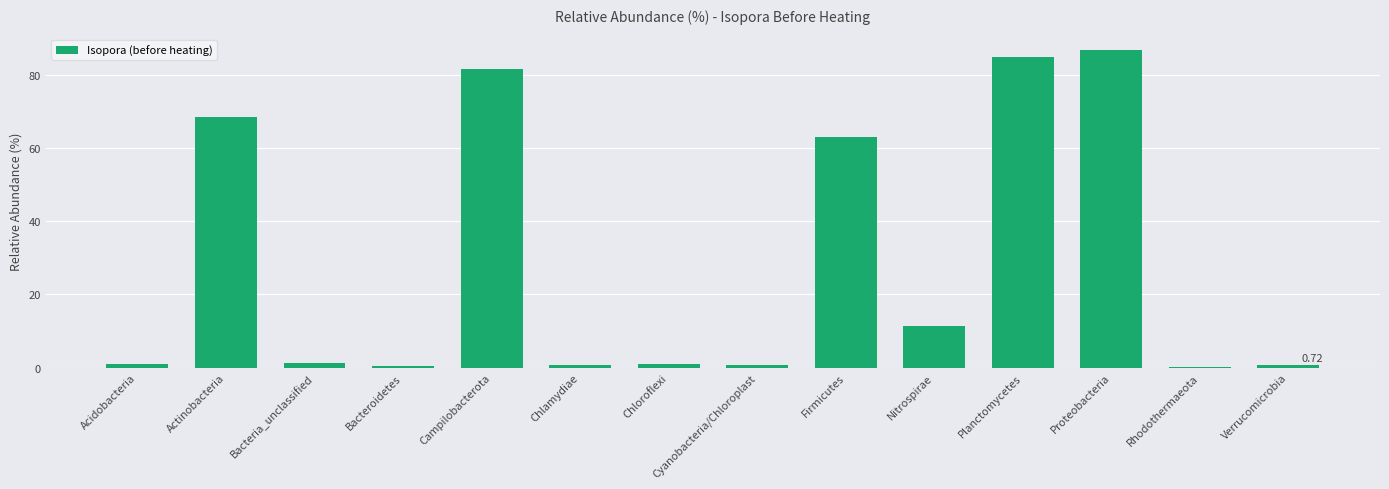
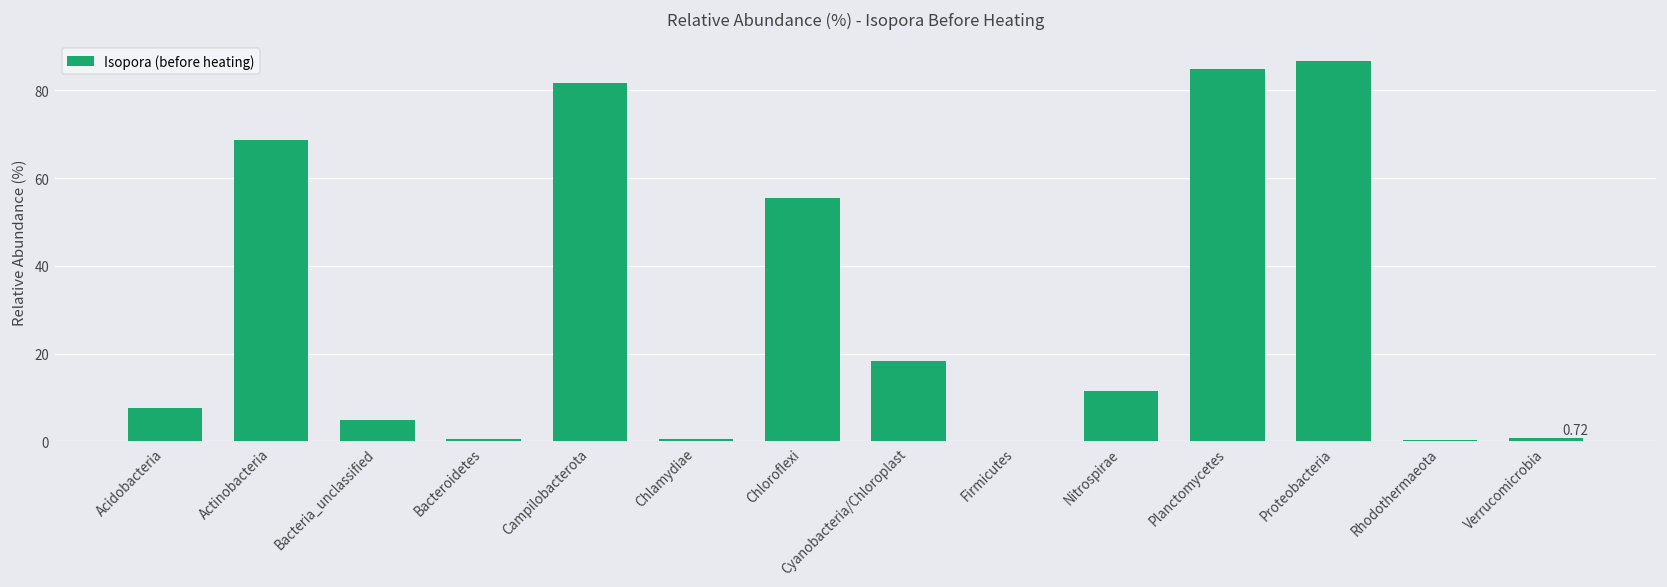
Acidobacteria: 1 -> 8
Bacteria_unclassified: 1 -> 5
Chloroflexi: 1 -> 56
Cyanobacteria/Chloroplast: 1 -> 18
Firmicutes: 63 -> 0
